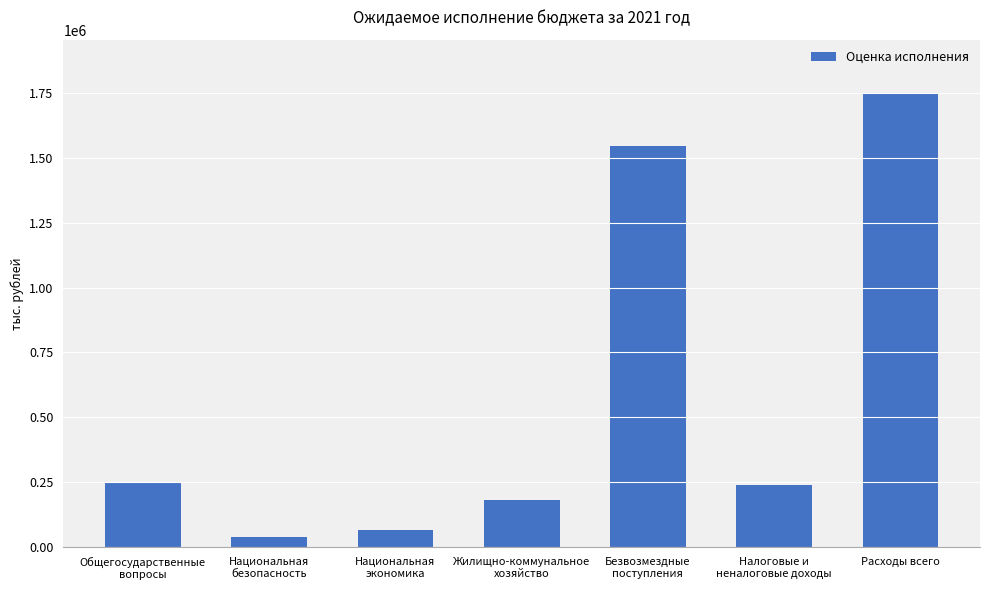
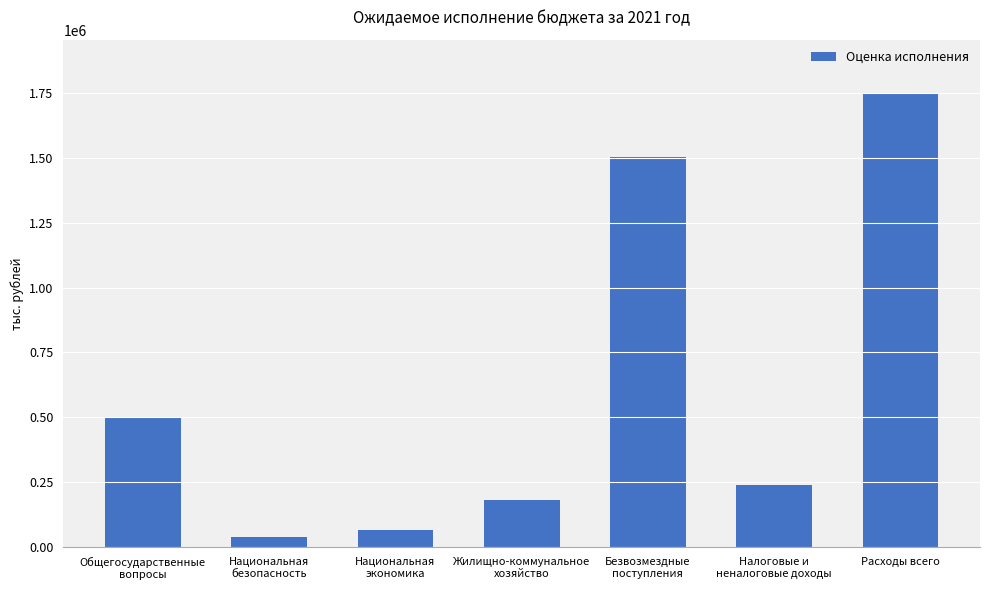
Общегосударственные вопросы: 250000 -> 500000
Безвозмездные поступления: 1540000 -> 1500000
